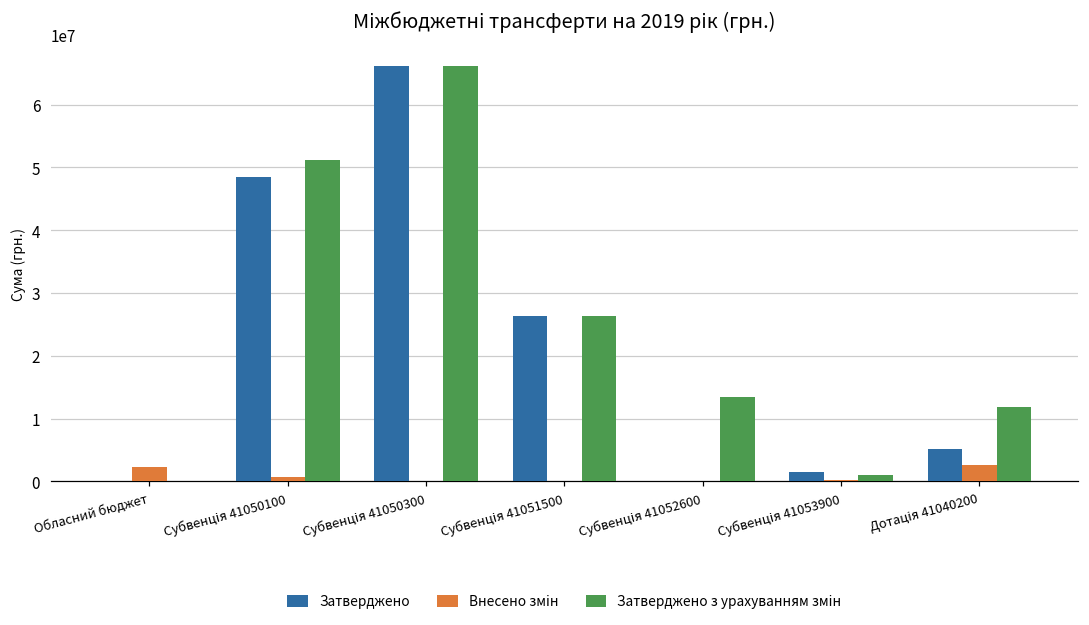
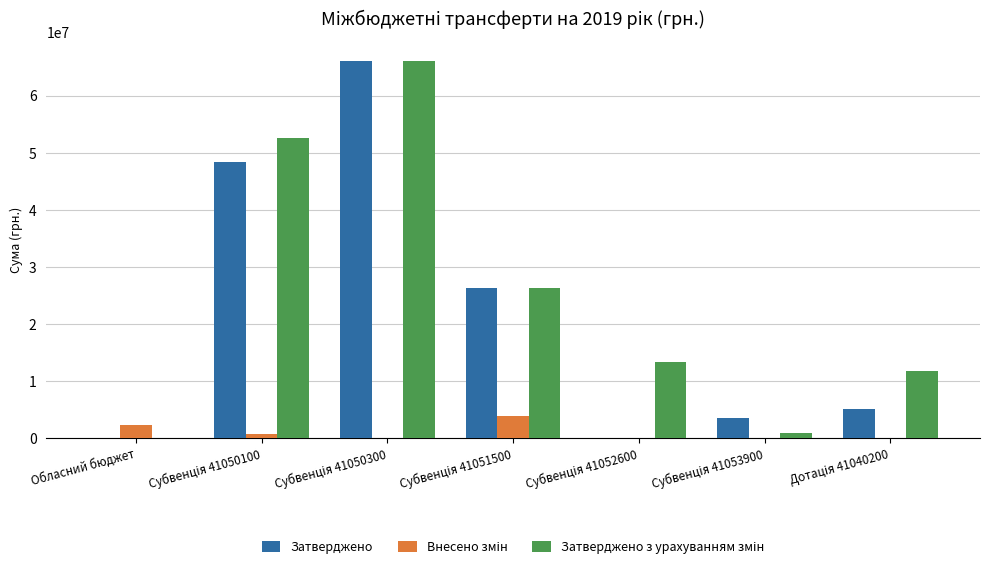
Затверджено з урахуванням змін, Субвенція 41050100: 51000000 -> 53000000
Внесено змін, Субвенція 41051500: 0 -> 4000000
Затверджено, Субвенція 41053900: 2000000 -> 4000000
Внесено змін, Дотація 41040200: 3000000 -> 0
